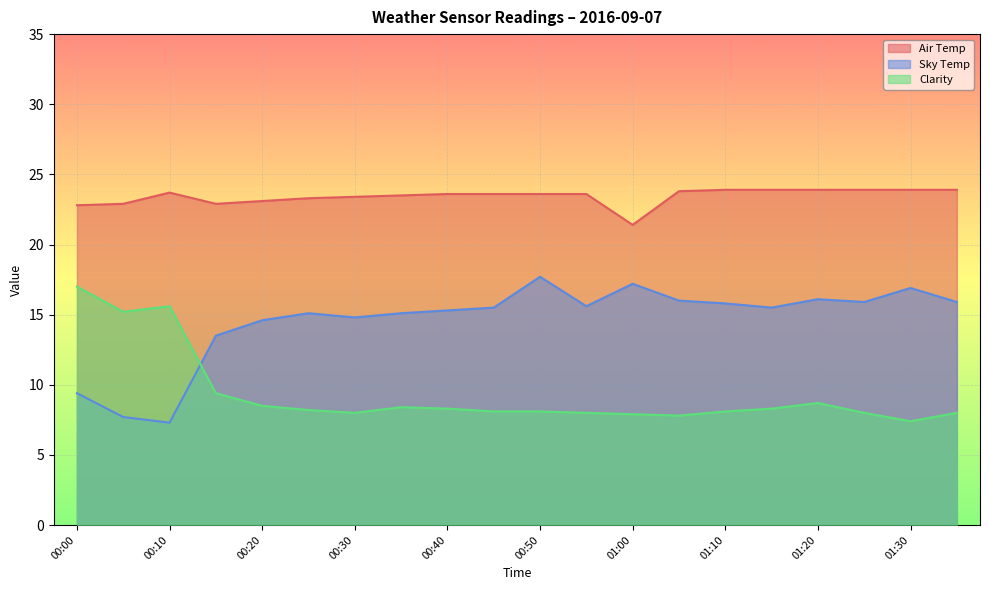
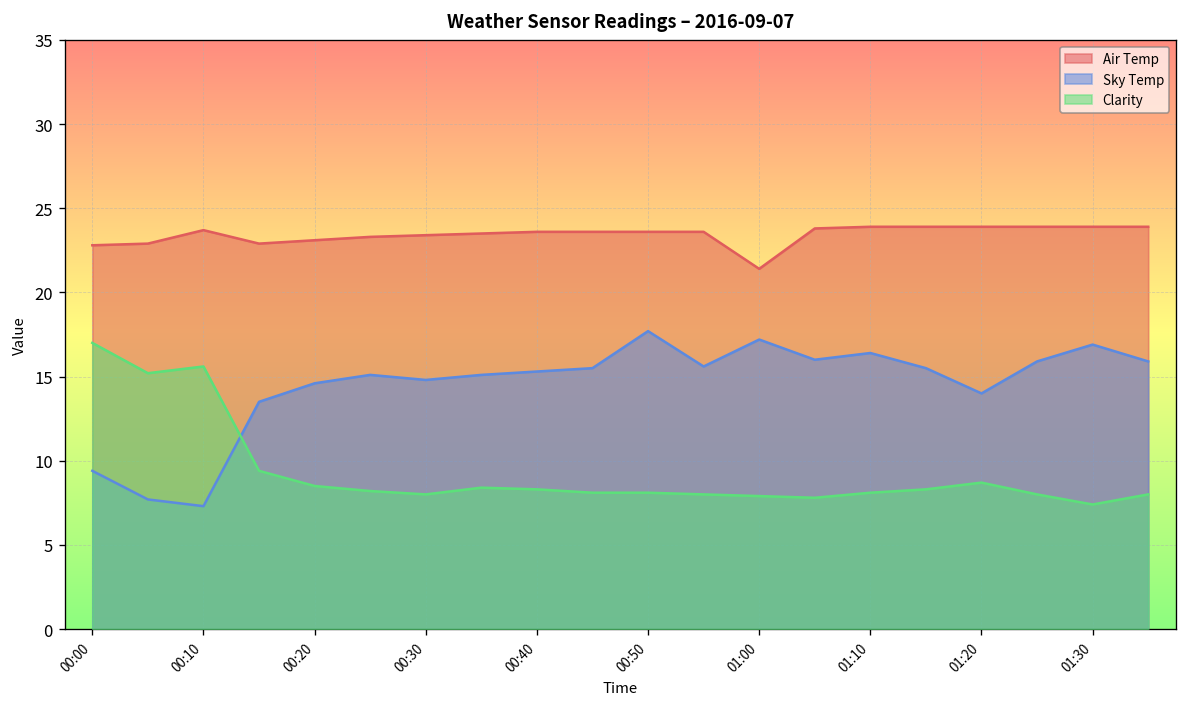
Sky Temp, 01:10: 15.8 -> 16.4
Sky Temp, 01:20: 16.1 -> 14.0
